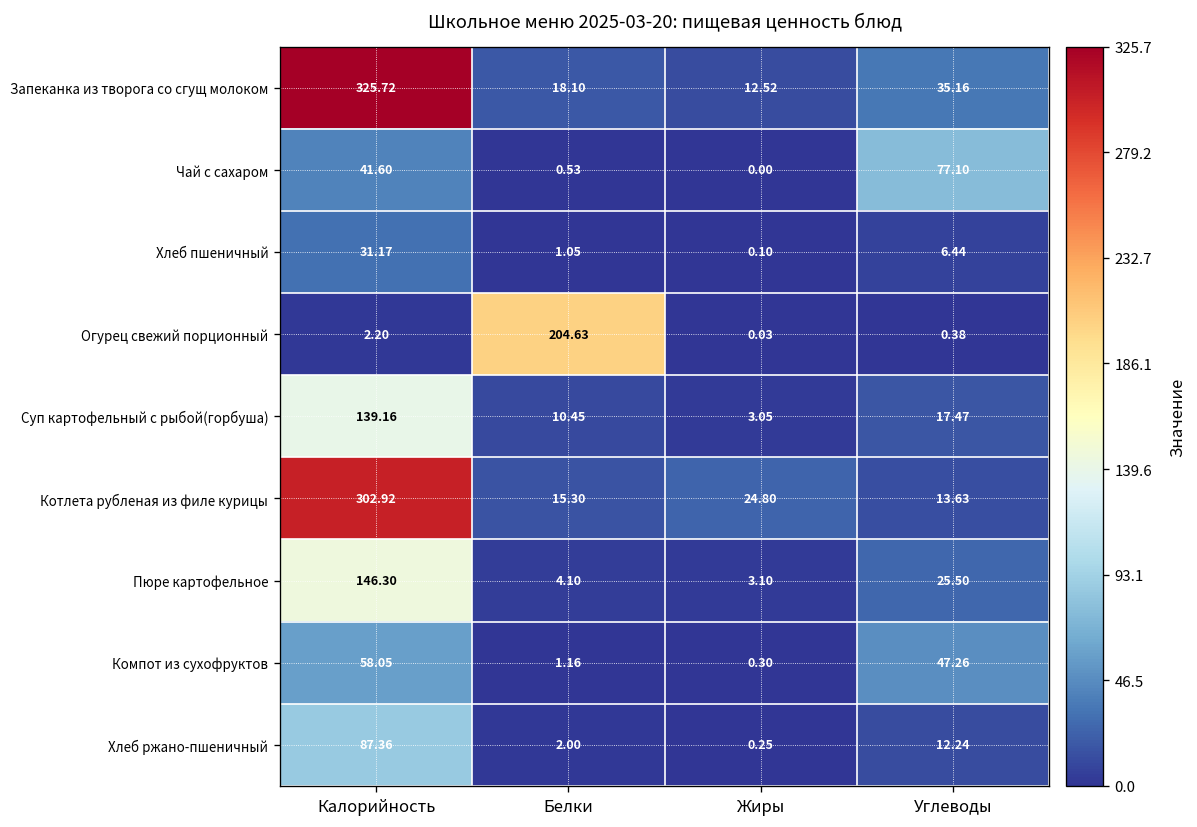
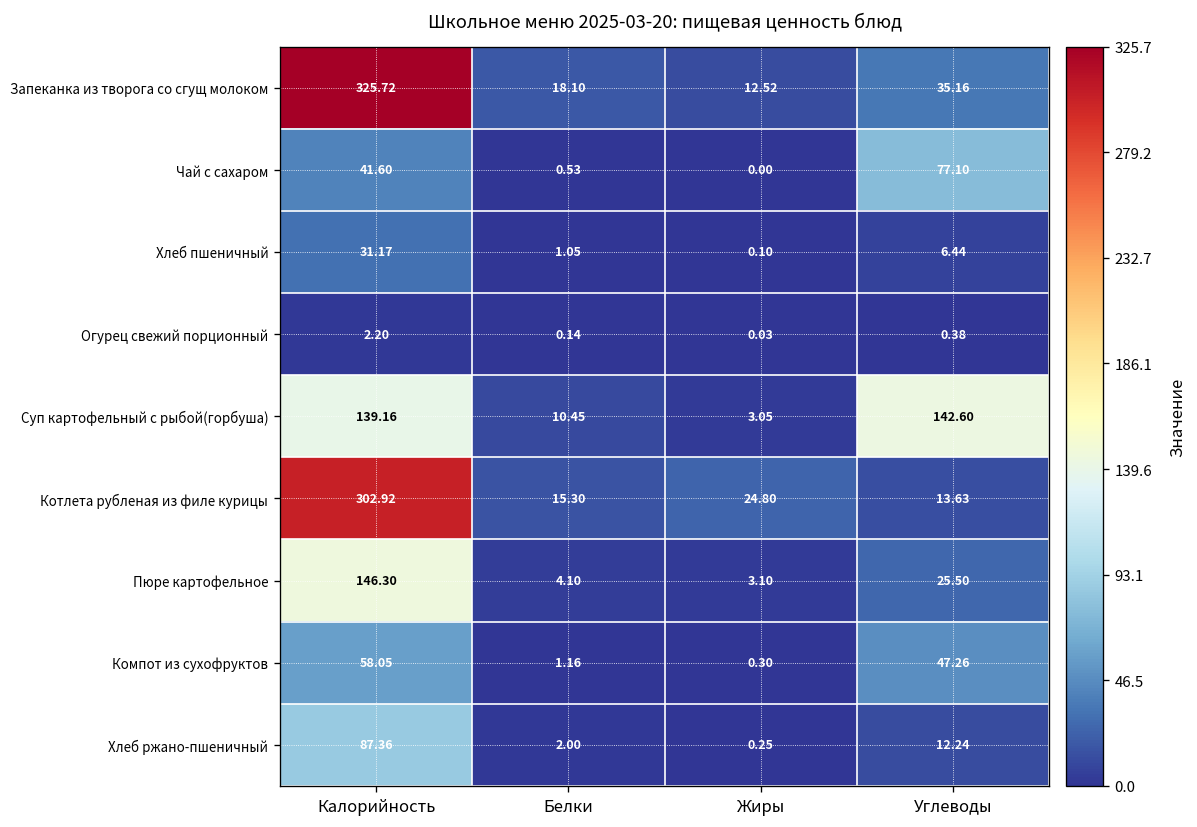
Огурец свежий порционный, Белки: 204.63 -> 0.14
Суп картофельный с рыбой(горбуша), Углеводы: 17.47 -> 142.60
